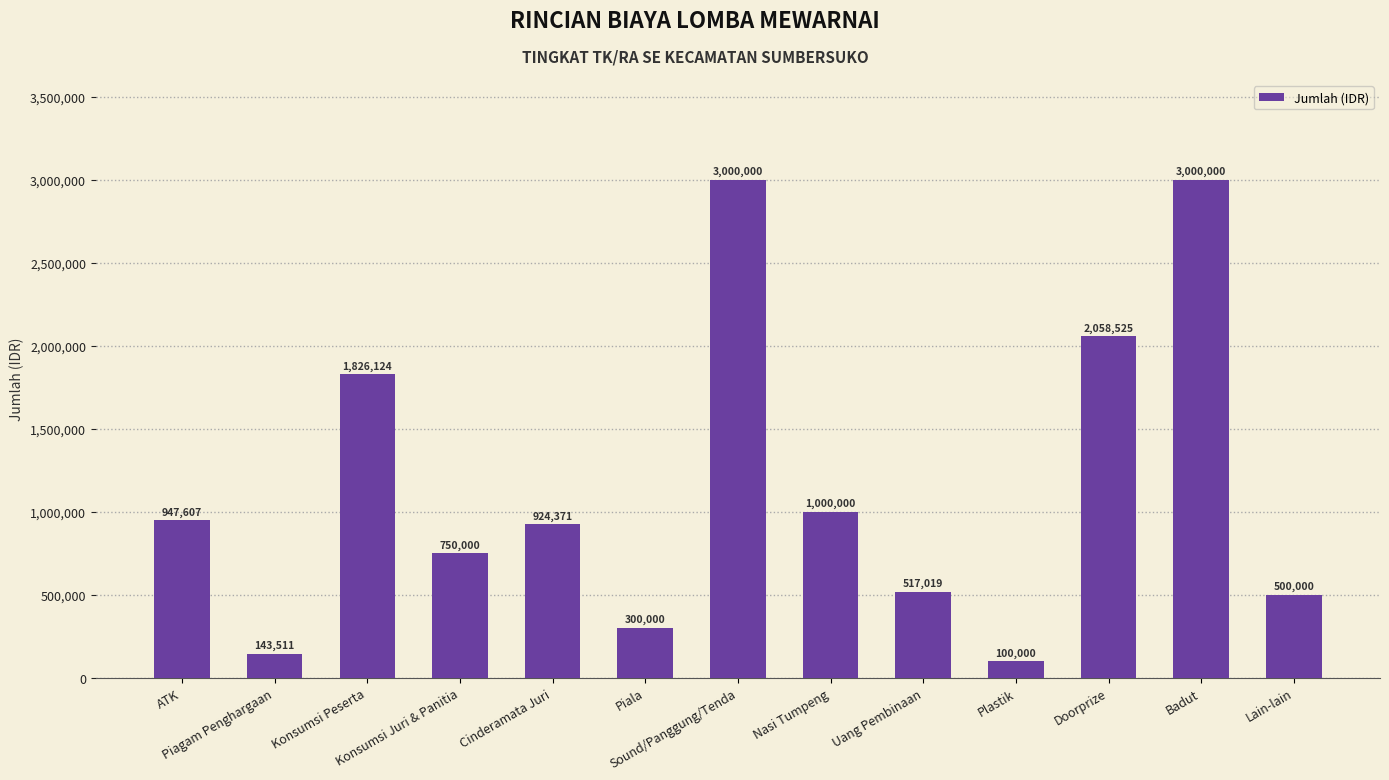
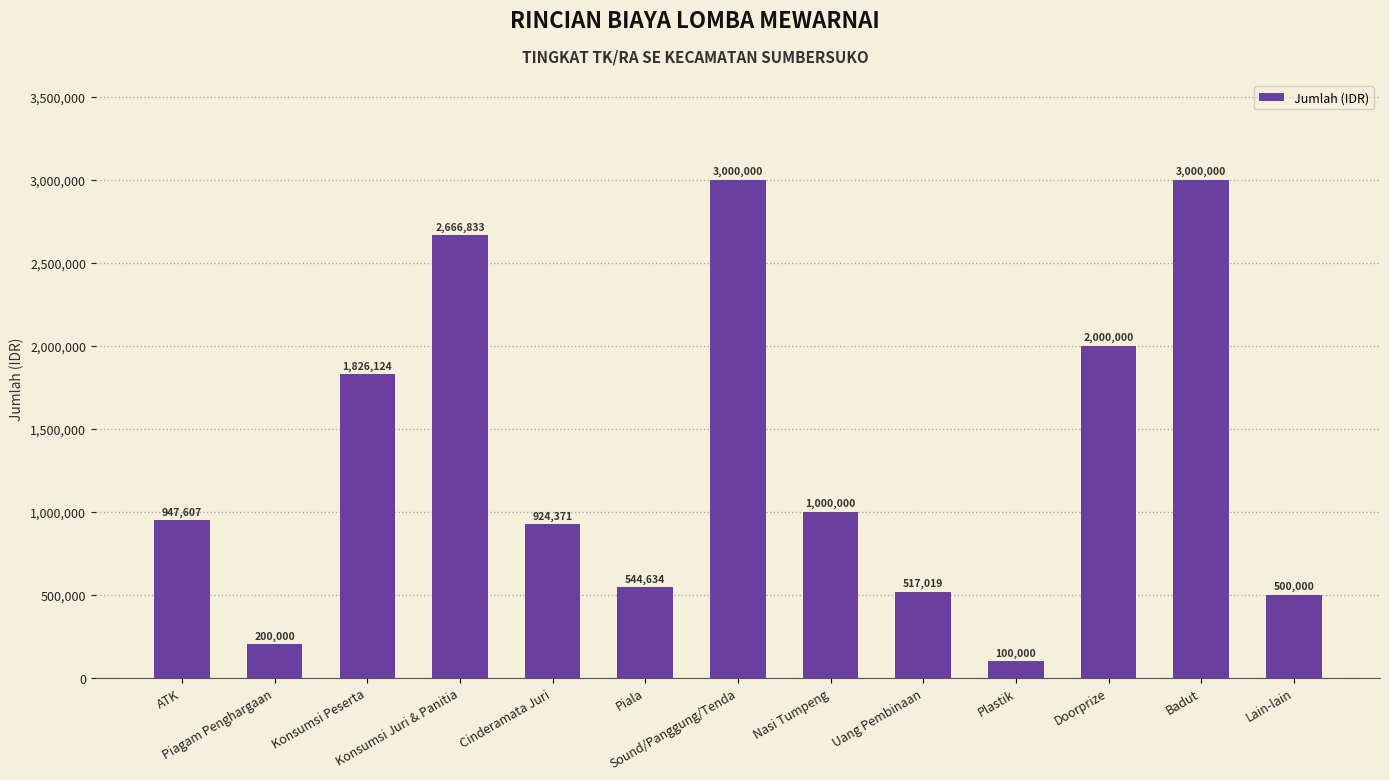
Piagam Penghargaan: 143,511 -> 200,000
Konsumsi Juri & Panitia: 750,000 -> 2,666,833
Piala: 300,000 -> 544,634
Doorprize: 2,058,525 -> 2,000,000
